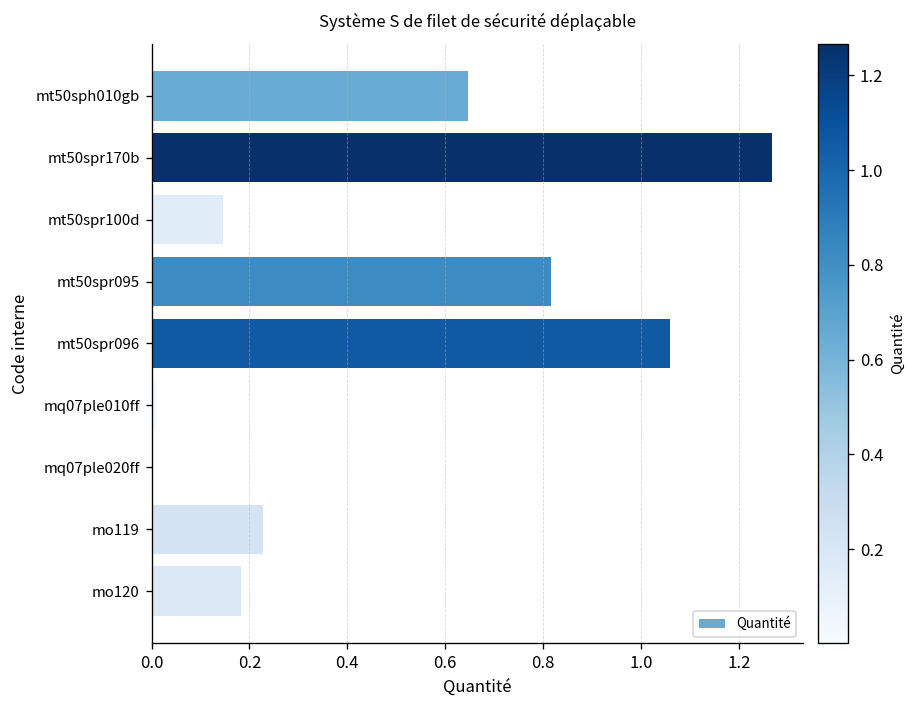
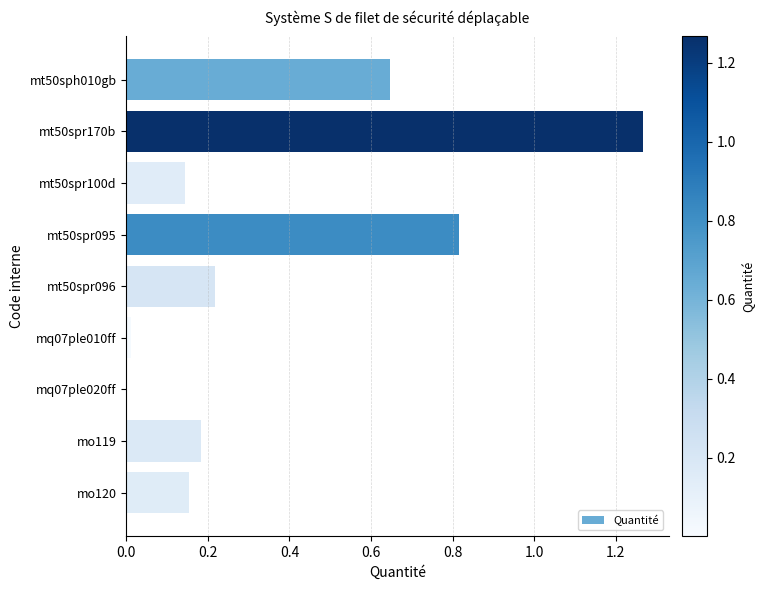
mt50spr096: 1.06 -> 0.22
mo119: 0.23 -> 0.18
mo120: 0.18 -> 0.15
